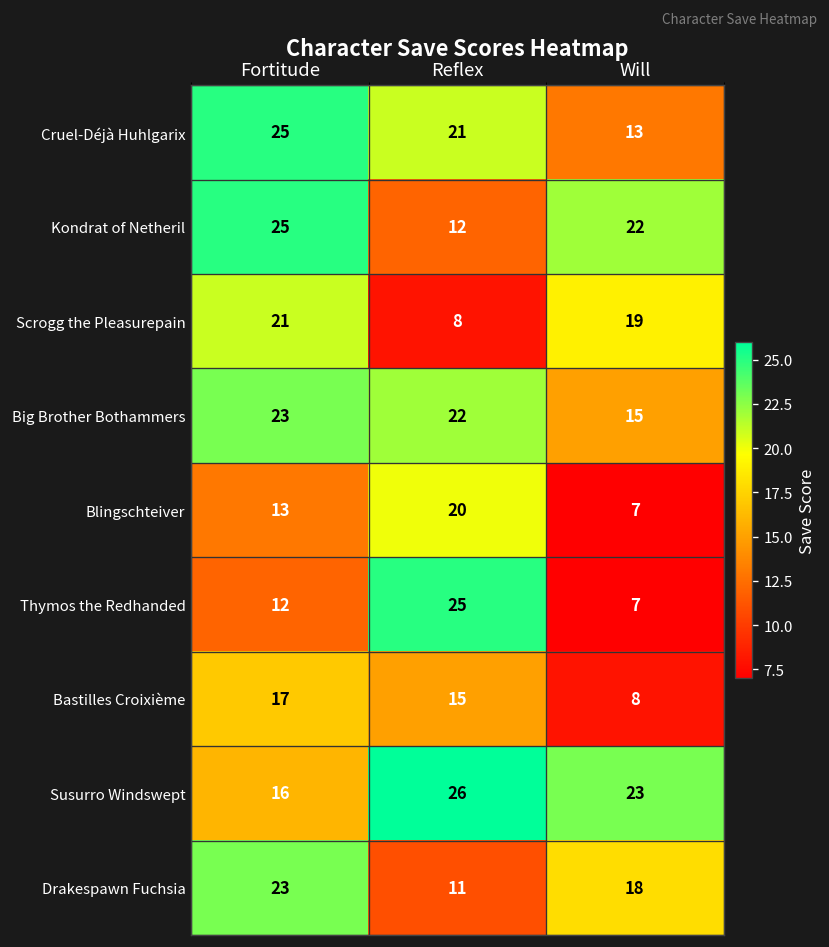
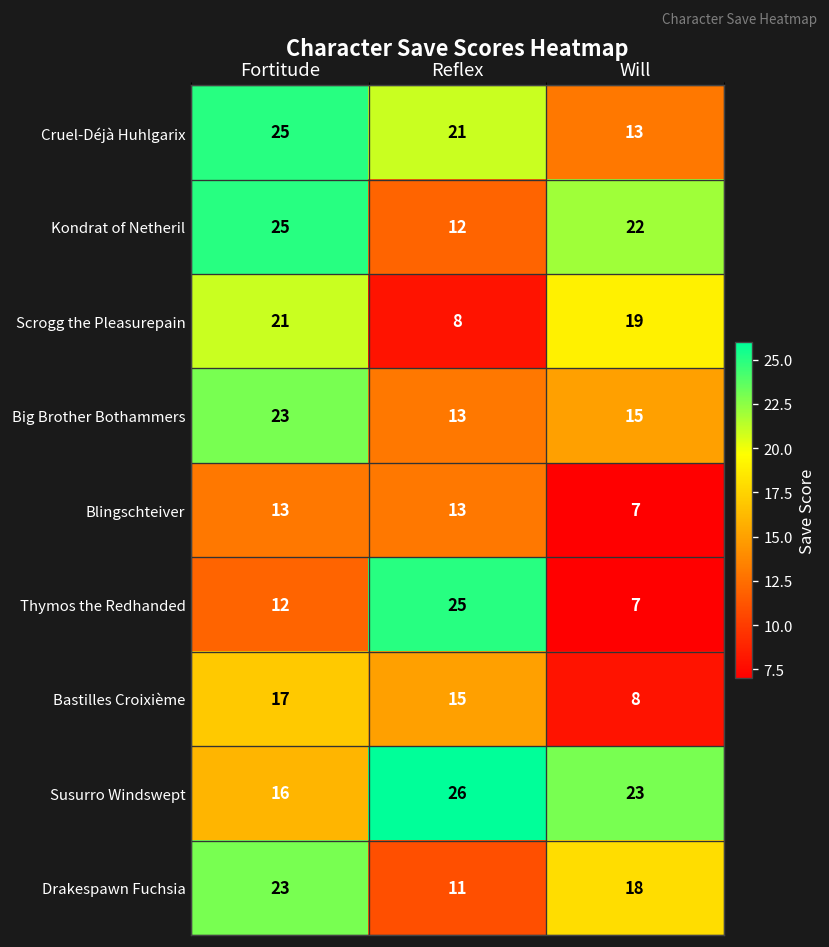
Big Brother Bothammers, Reflex: 22 -> 13
Blingschteiver, Reflex: 20 -> 13
